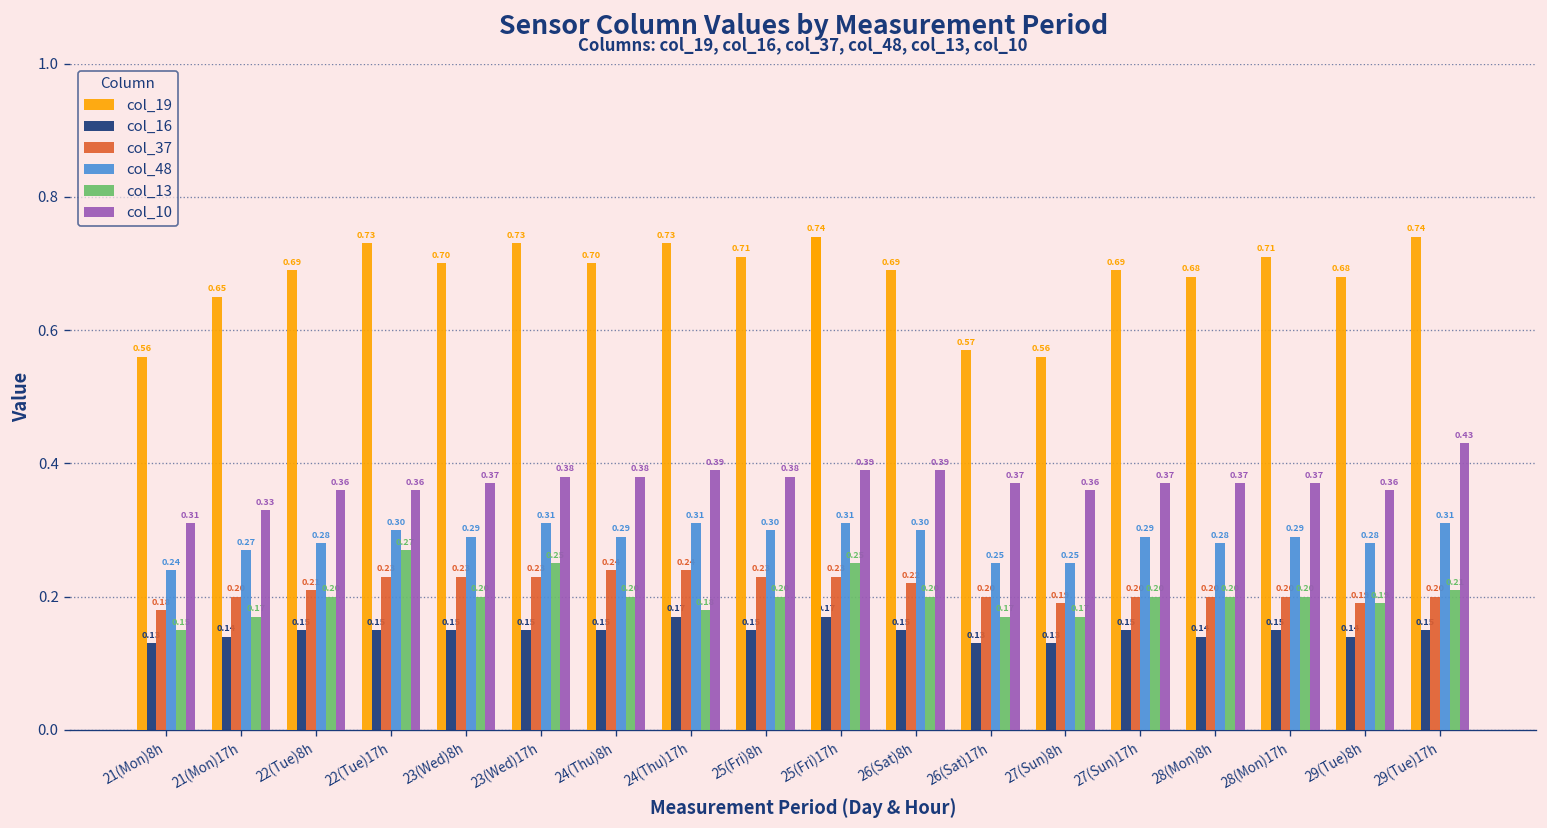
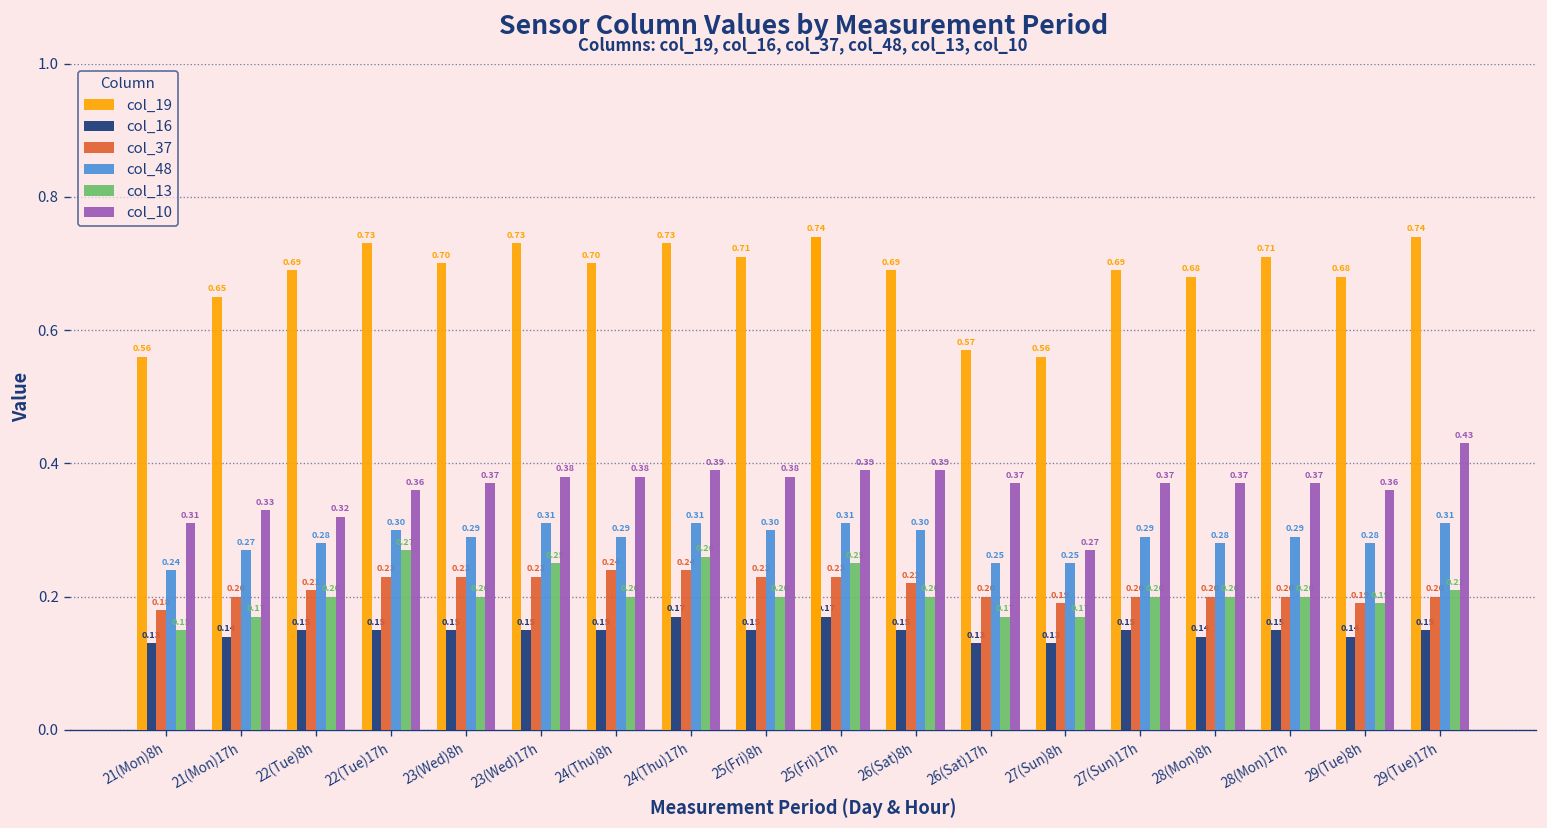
col_10, 22(Tue)8h: 0.36 -> 0.32
col_13, 24(Thu)17h: 0.18 -> 0.26
col_10, 27(Sun)8h: 0.36 -> 0.27
